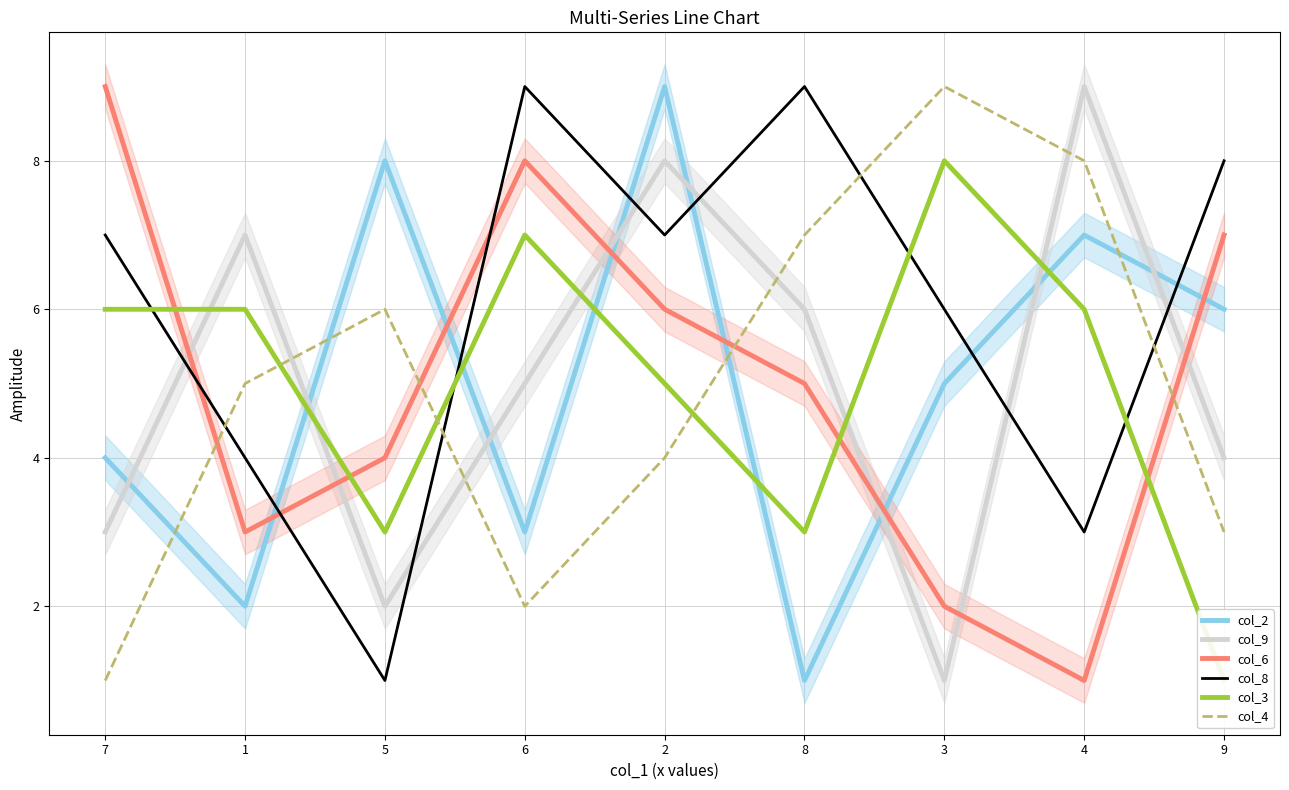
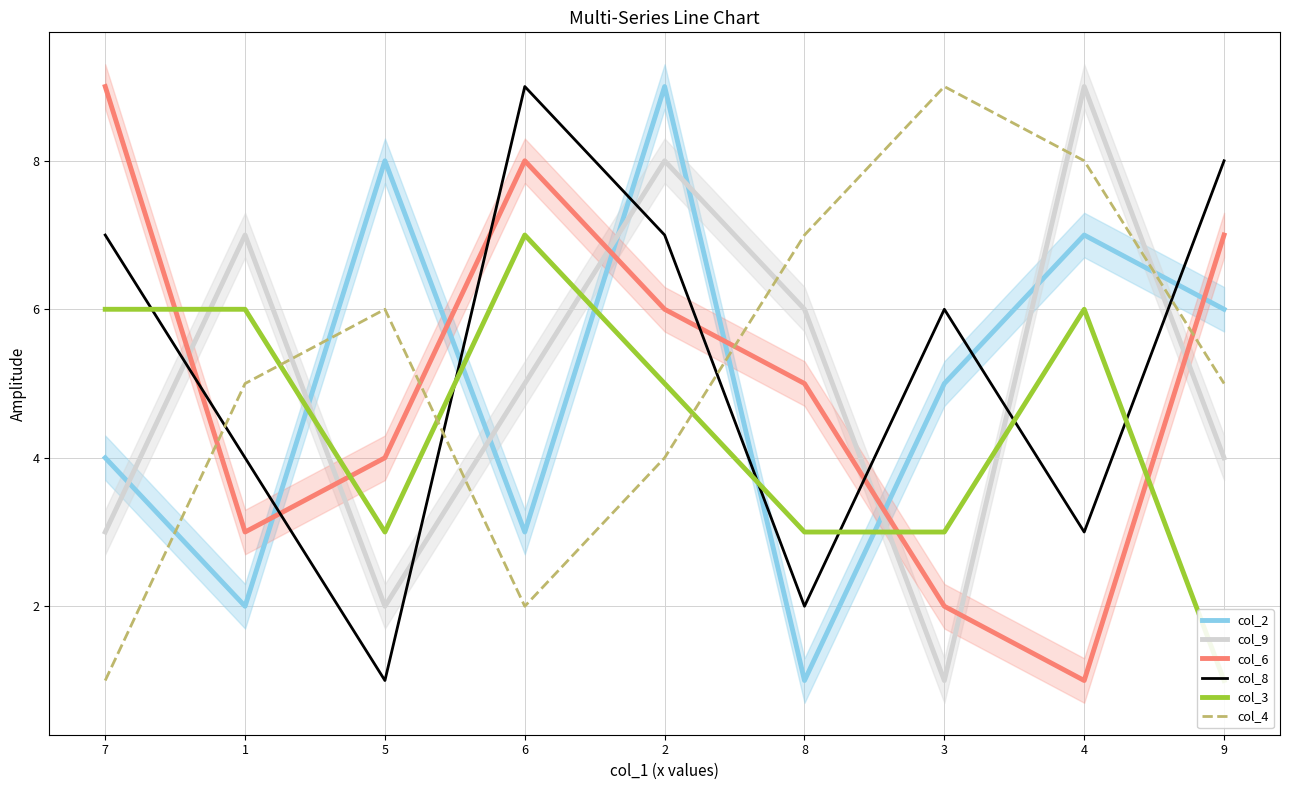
col_8, 8: 9 -> 2
col_3, 3: 8 -> 3
col_4, 9: 3 -> 5
